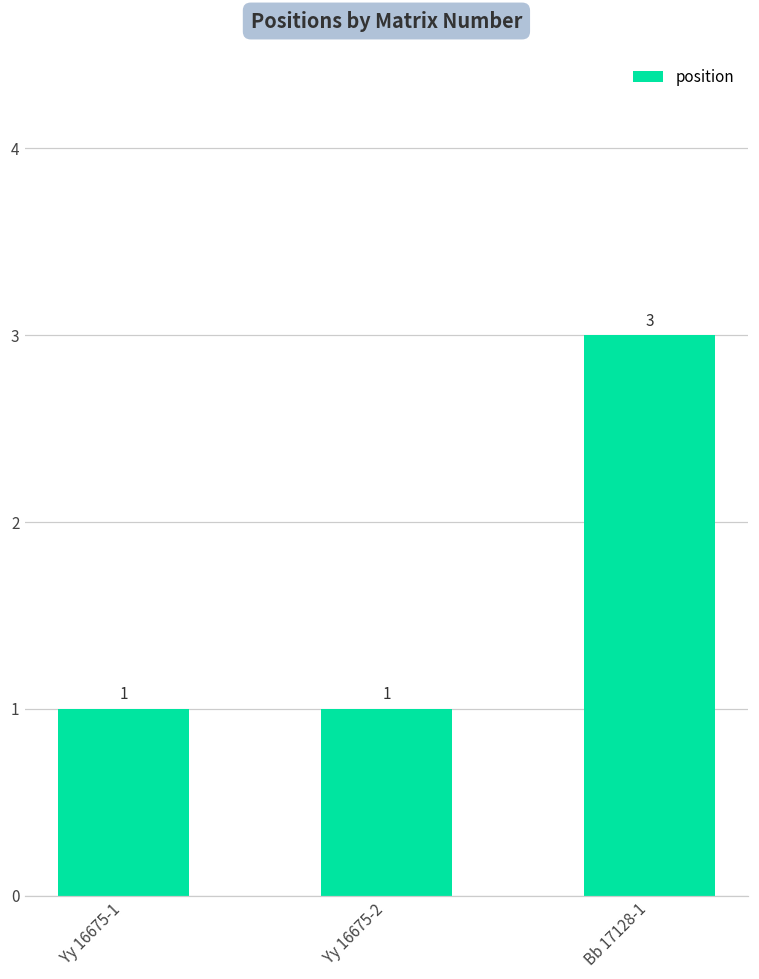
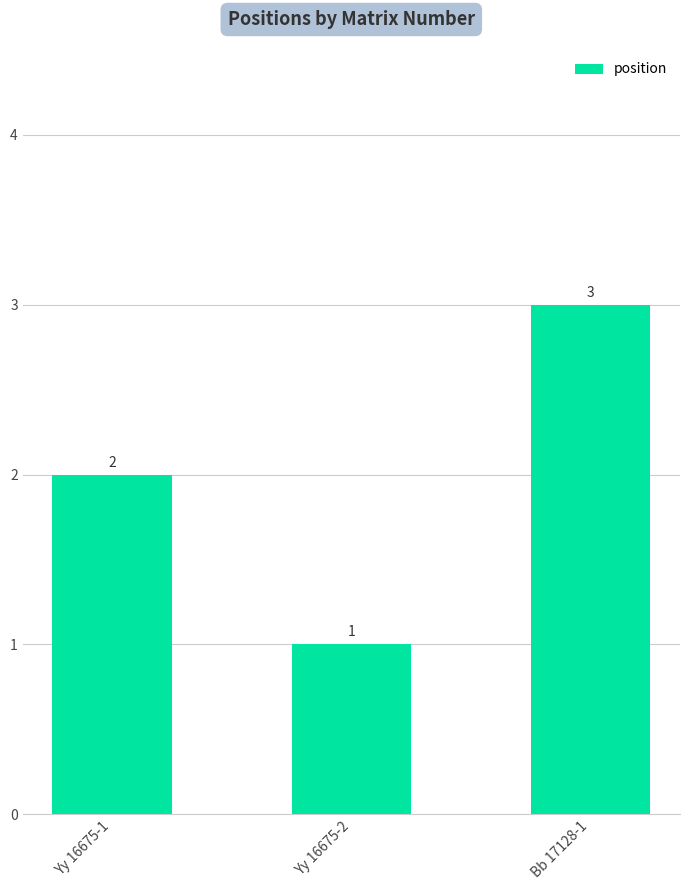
Yy 16675-1: 1 -> 2
